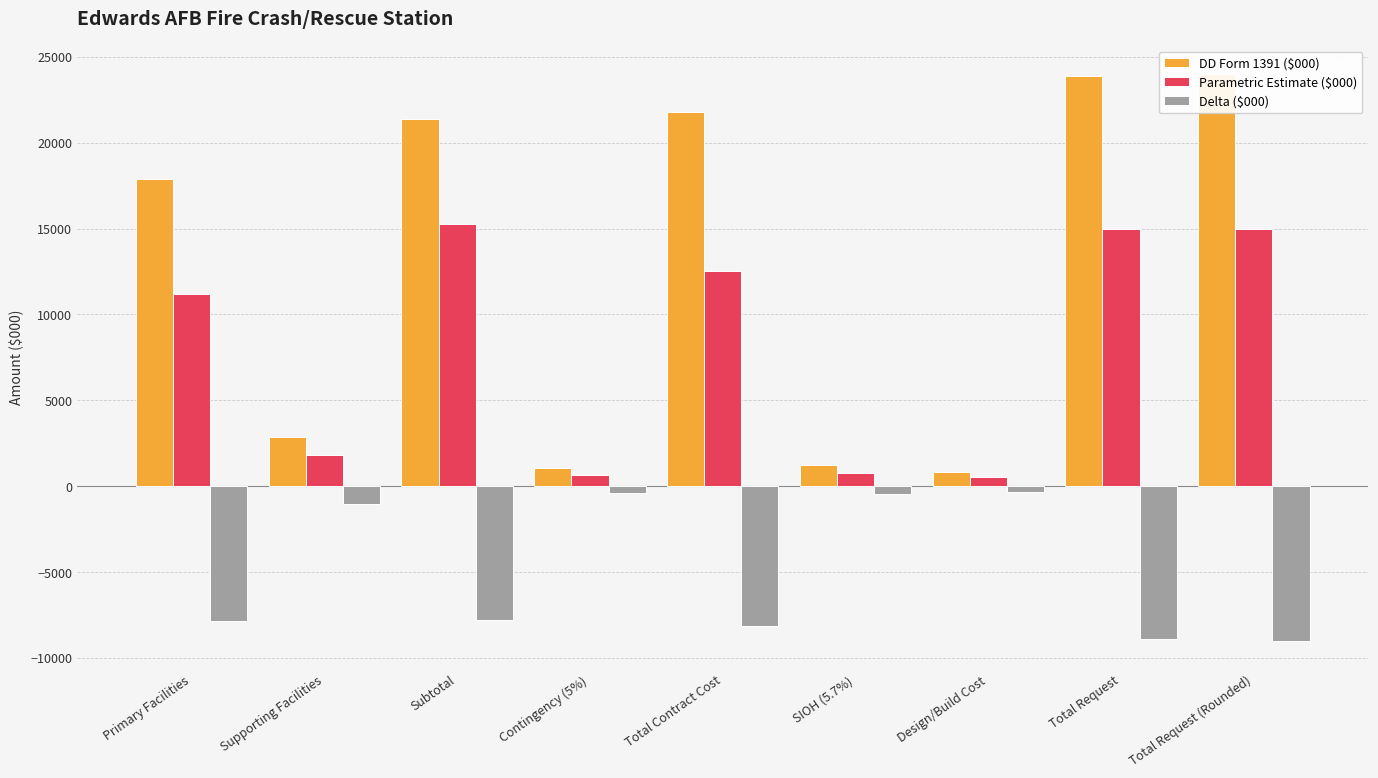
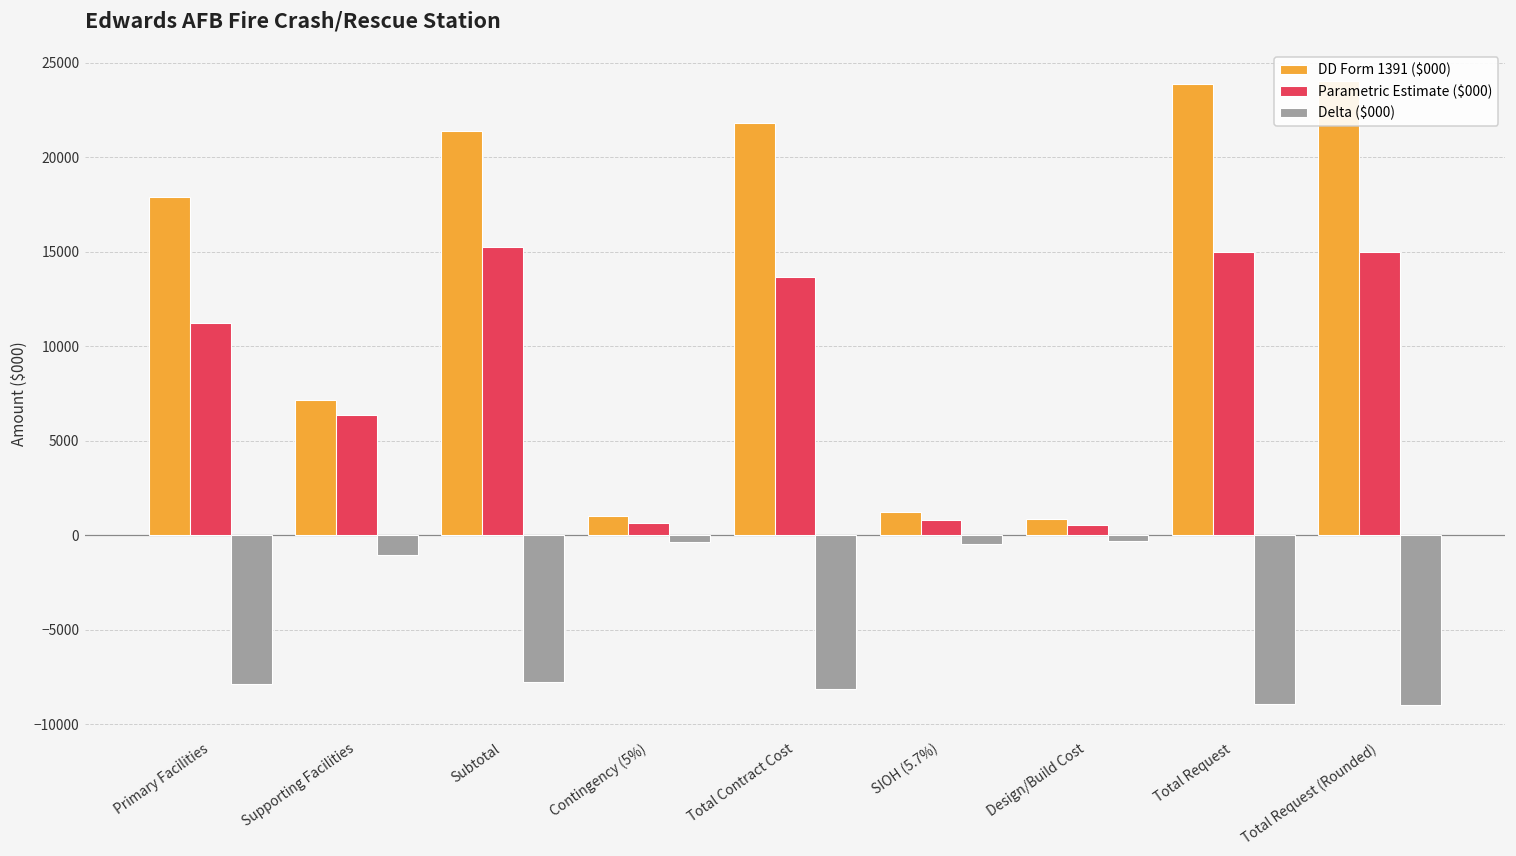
DD Form 1391 ($000), Supporting Facilities: 2900 -> 7100
Parametric Estimate ($000), Supporting Facilities: 1800 -> 6300
Parametric Estimate ($000), Total Contract Cost: 12500 -> 13700
